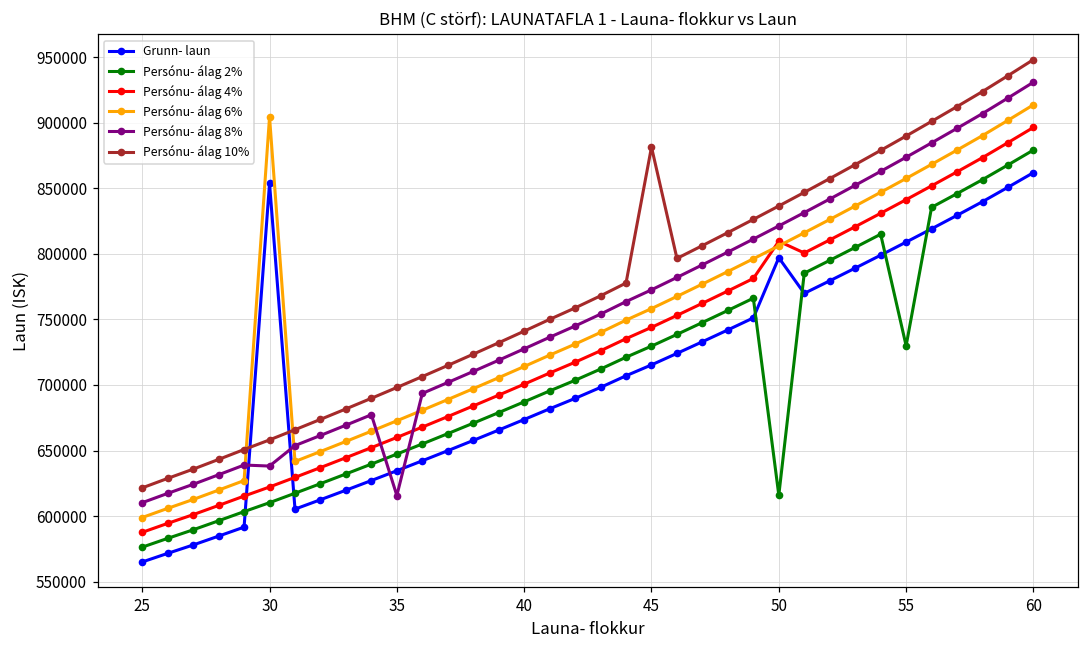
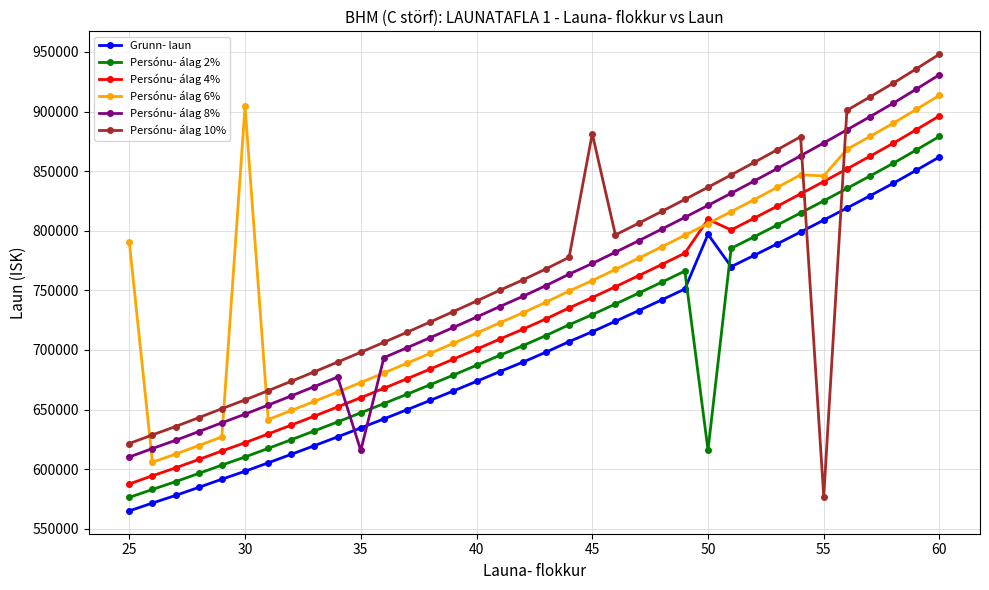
Persónu- álag 6%, 25: 599000 -> 791000
Grunn- laun, 30: 854000 -> 598000
Persónu- álag 8%, 30: 638000 -> 646000
Persónu- álag 2%, 55: 730000 -> 825000
Persónu- álag 6%, 55: 857000 -> 846000
Persónu- álag 10%, 55: 890000 -> 577000
